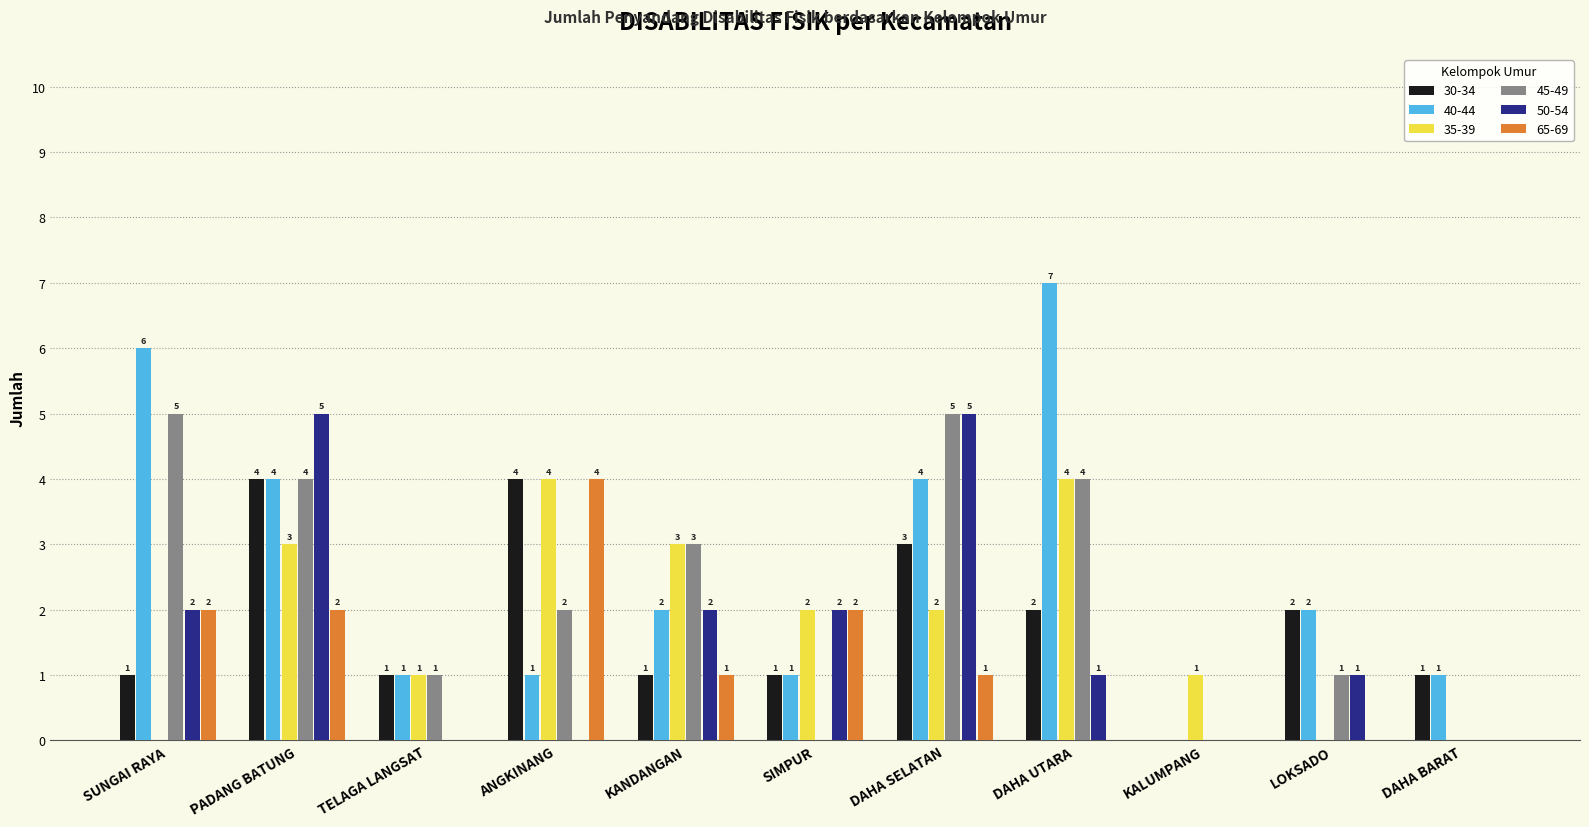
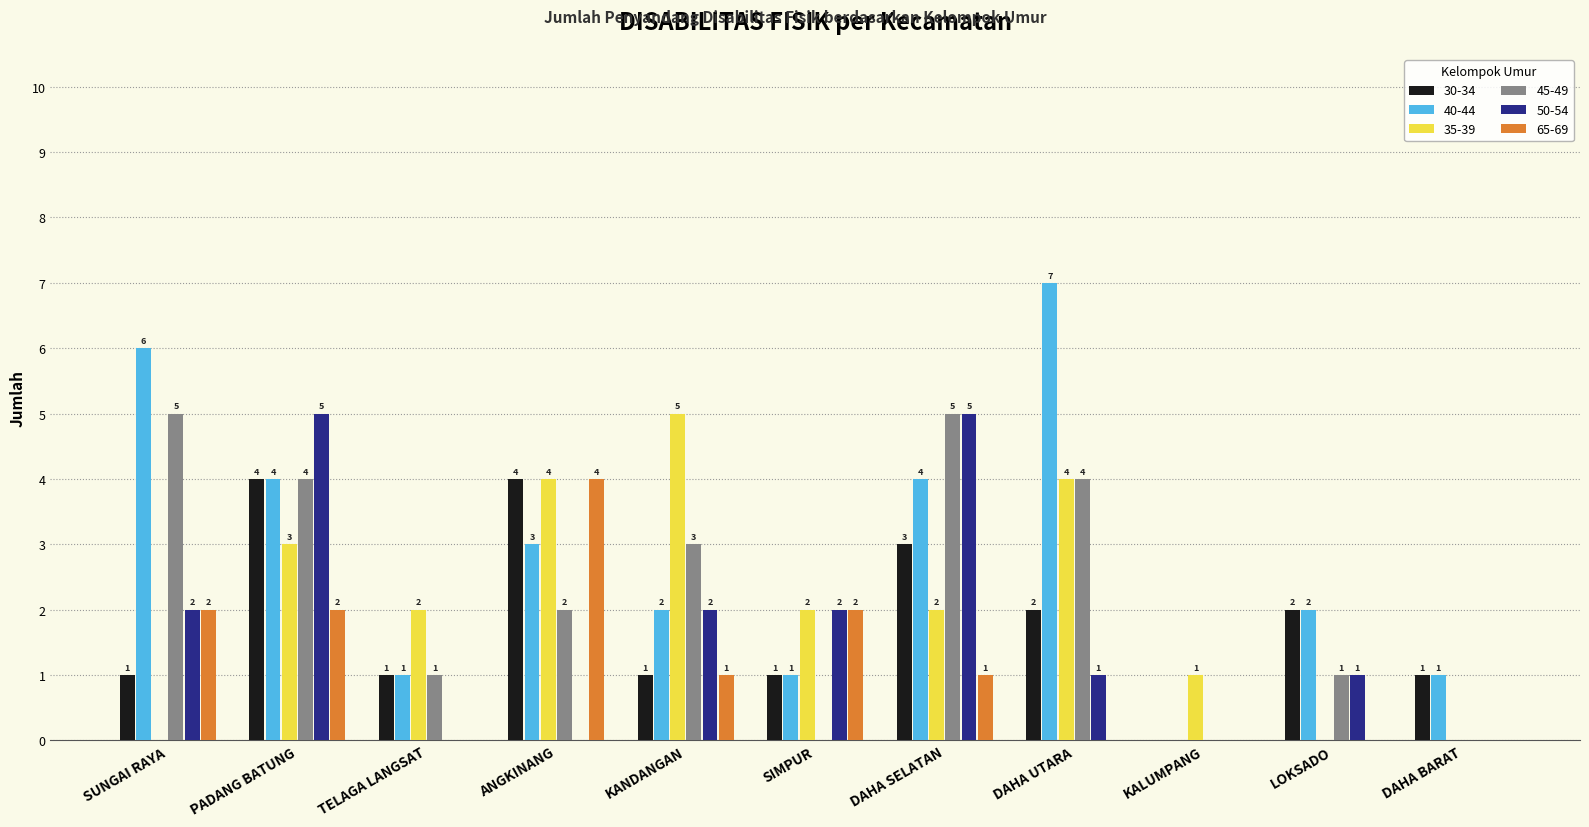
35-39, TELAGA LANGSAT: 1 -> 2
40-44, ANGKINANG: 1 -> 3
35-39, KANDANGAN: 3 -> 5
